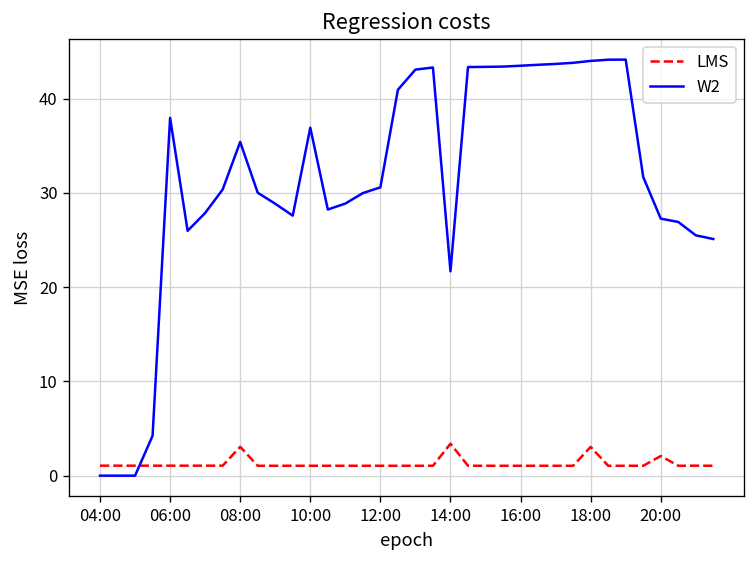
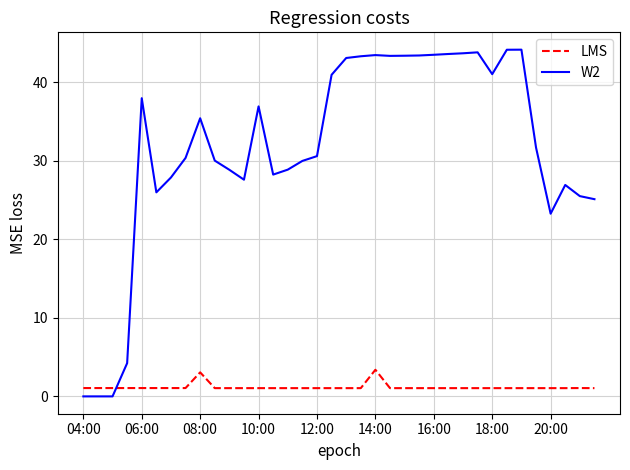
W2, 14:00: 22 -> 43
LMS, 18:00: 3 -> 1
W2, 18:00: 44 -> 41
LMS, 20:00: 2 -> 1
W2, 20:00: 27 -> 23
